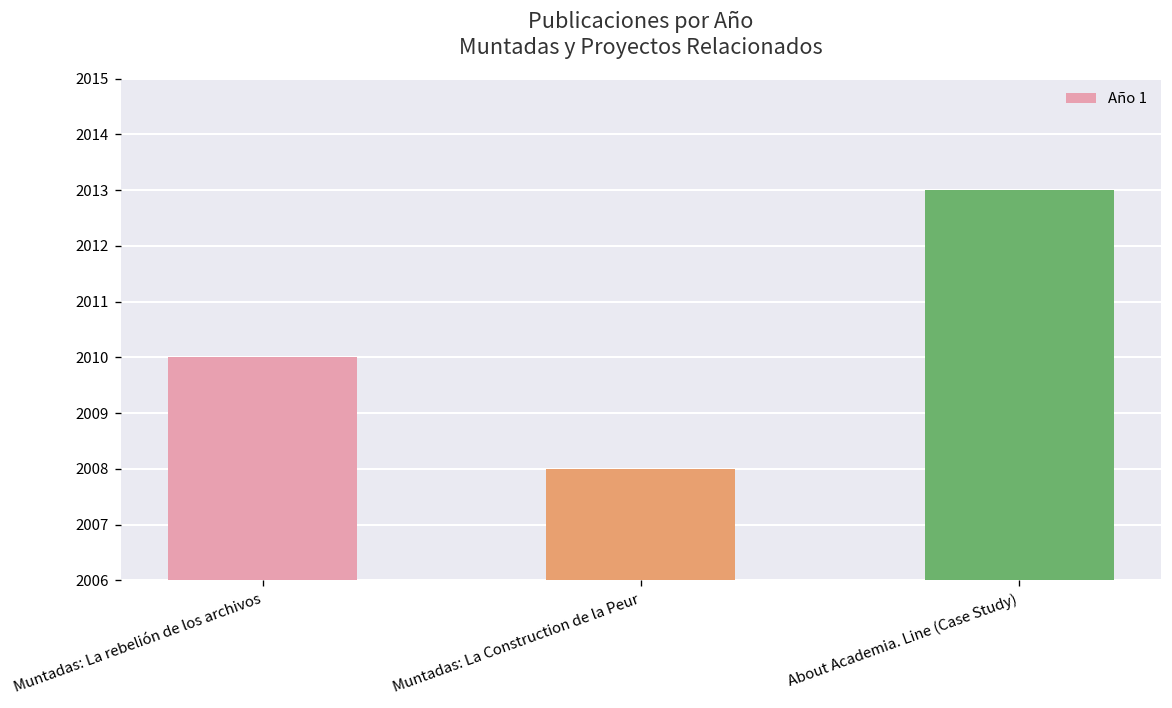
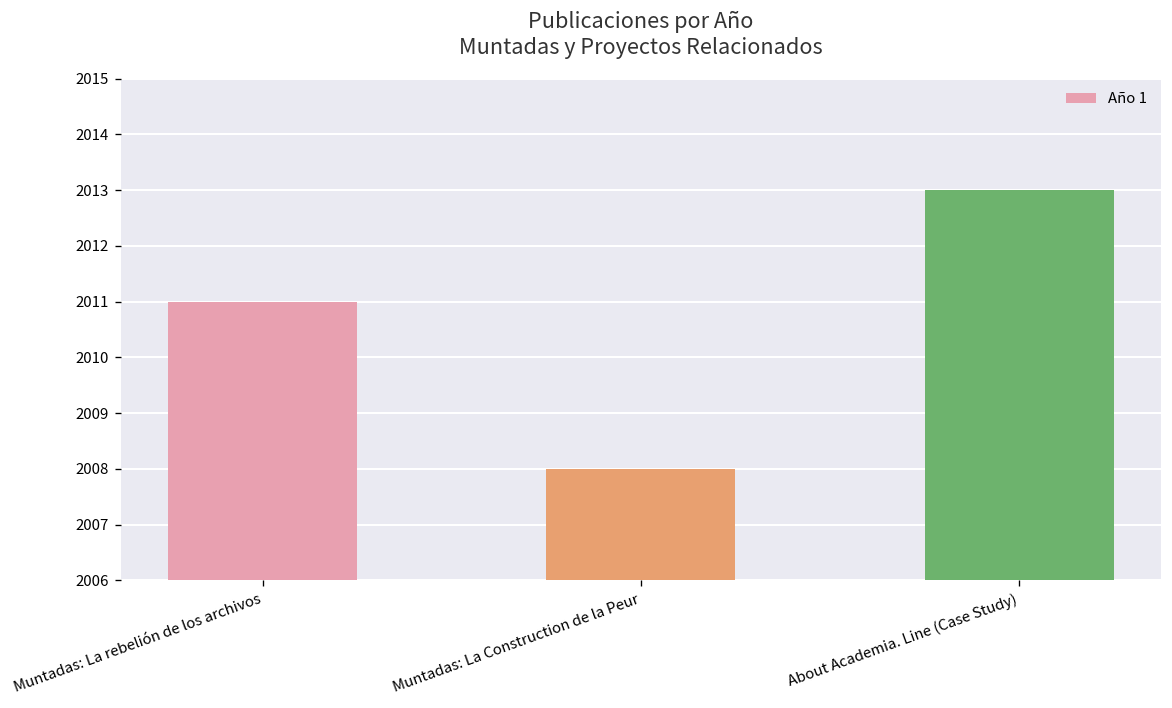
Muntadas: La rebelión de los archivos: 2010 -> 2011
